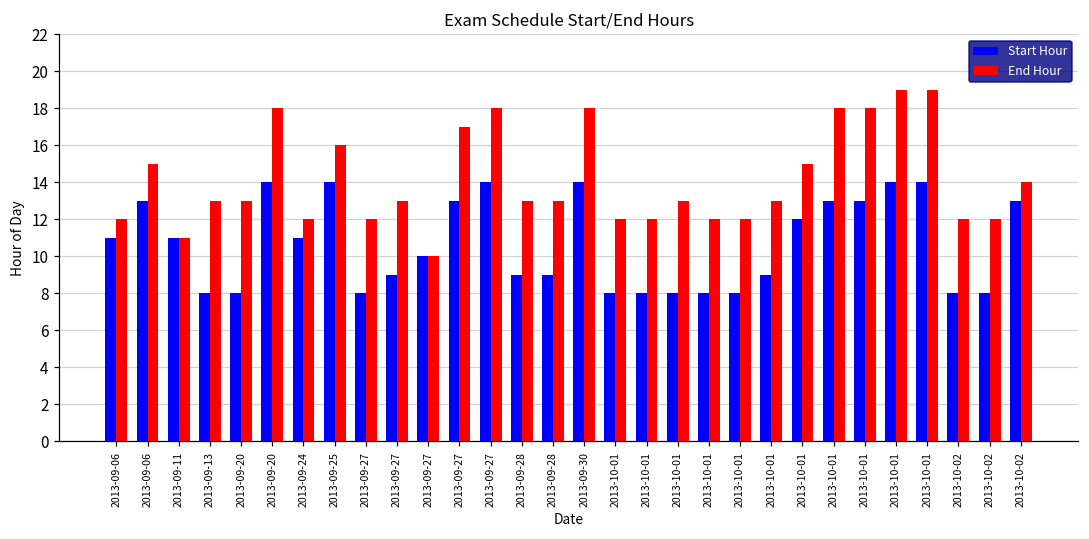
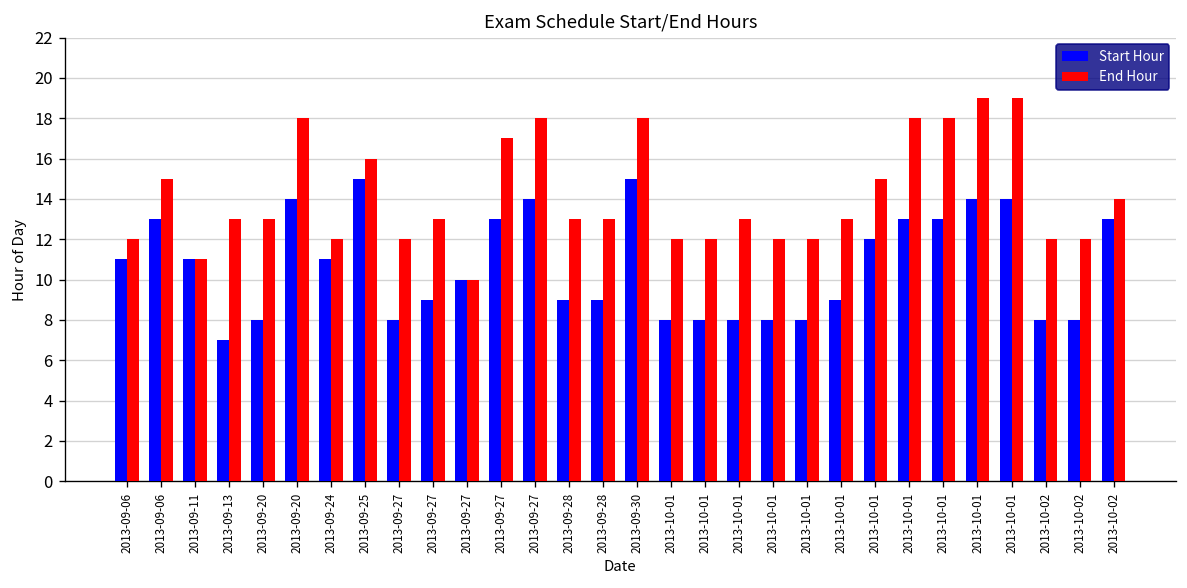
Start Hour, 2013-09-13: 8 -> 7
Start Hour, 2013-09-25: 14 -> 15
Start Hour, 2013-09-30: 14 -> 15
